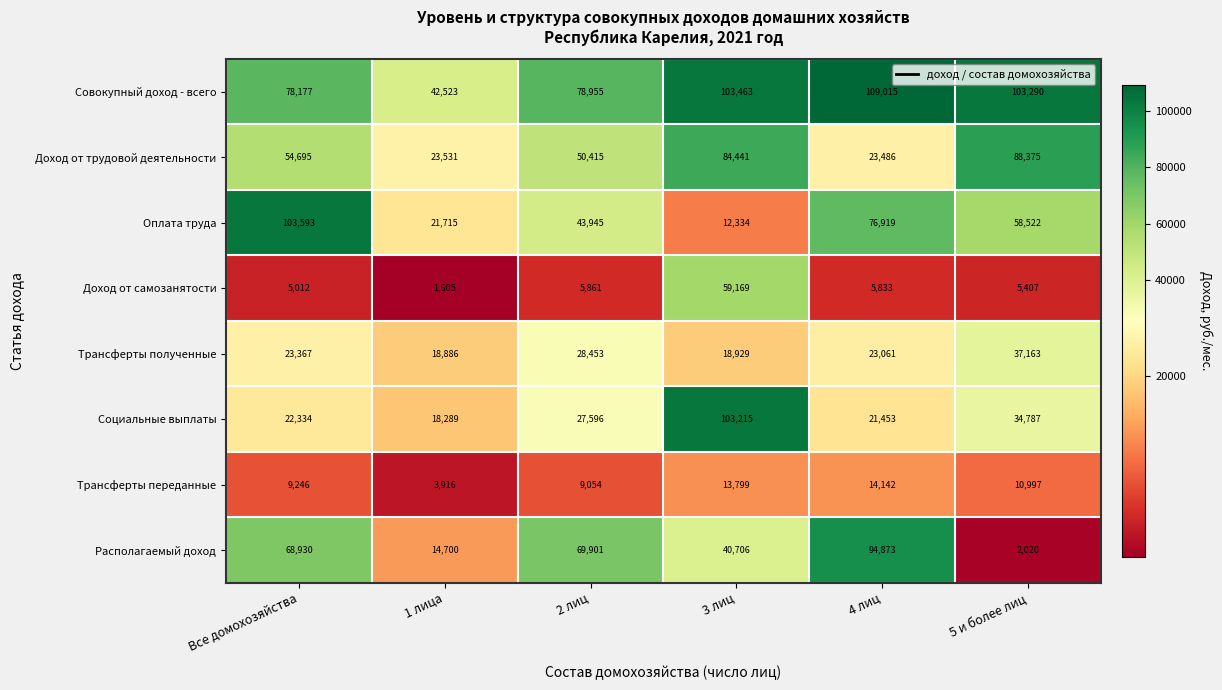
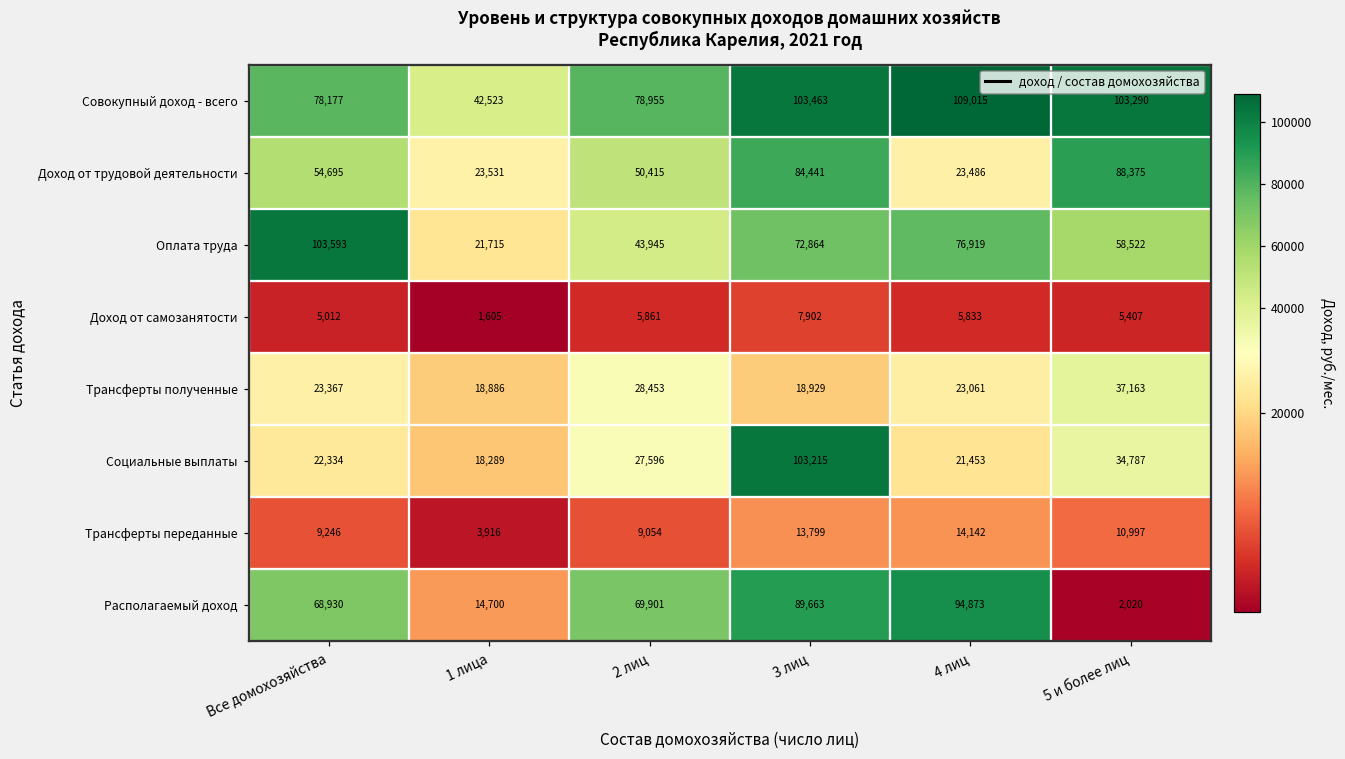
Оплата труда, 3 лиц: 12,334 -> 72,864
Доход от самозанятости, 3 лиц: 59,169 -> 7,902
Располагаемый доход, 3 лиц: 40,706 -> 89,663
